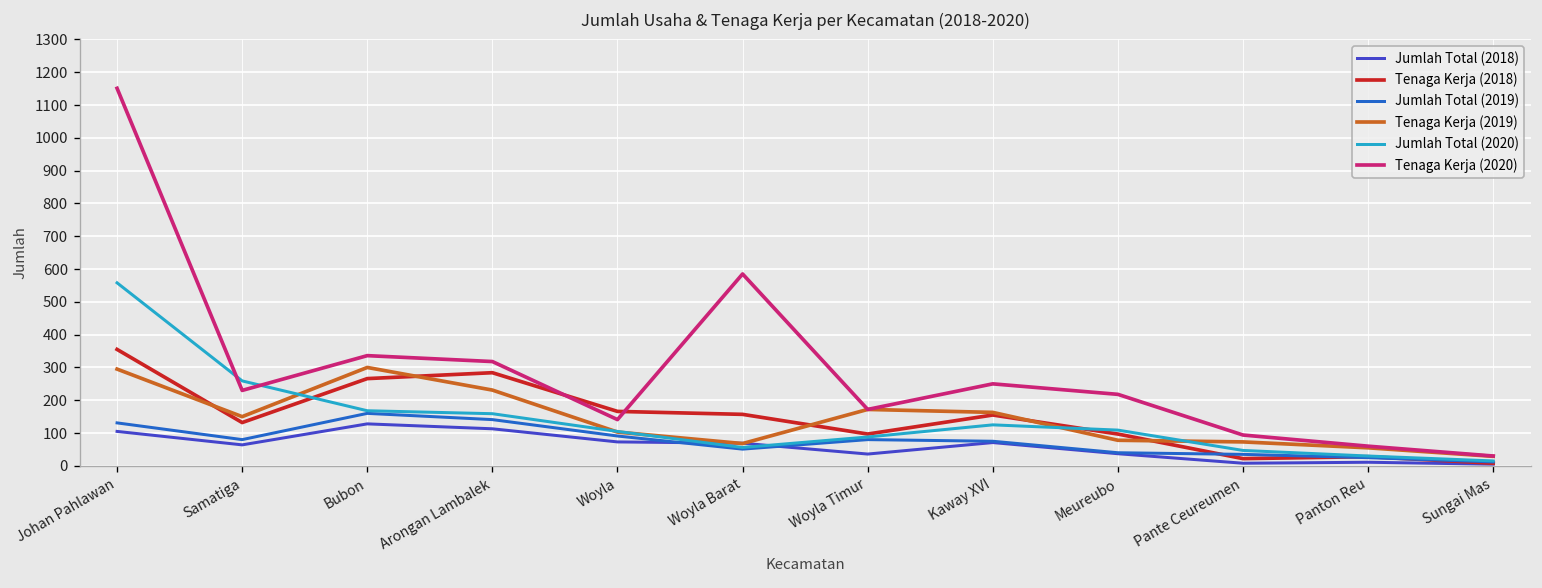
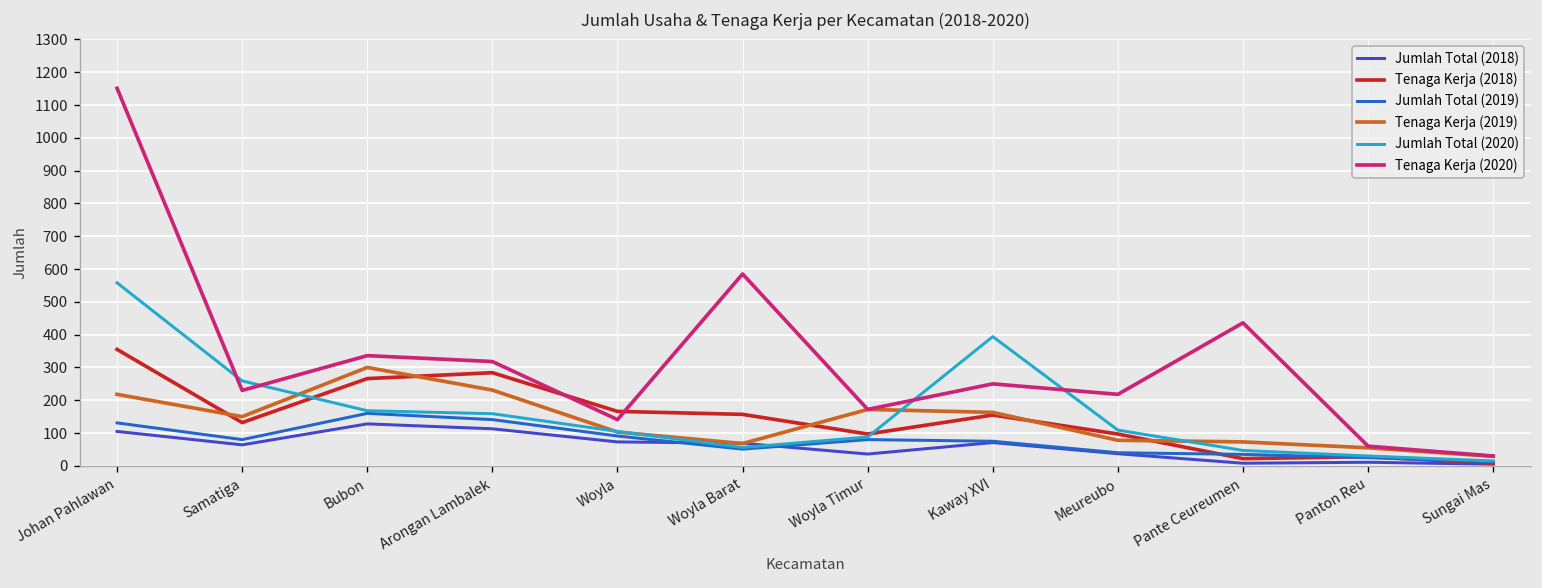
Tenaga Kerja (2019), Johan Pahlawan: 300 -> 220
Jumlah Total (2020), Kaway XVI: 130 -> 390
Tenaga Kerja (2020), Pante Ceureumen: 90 -> 440
